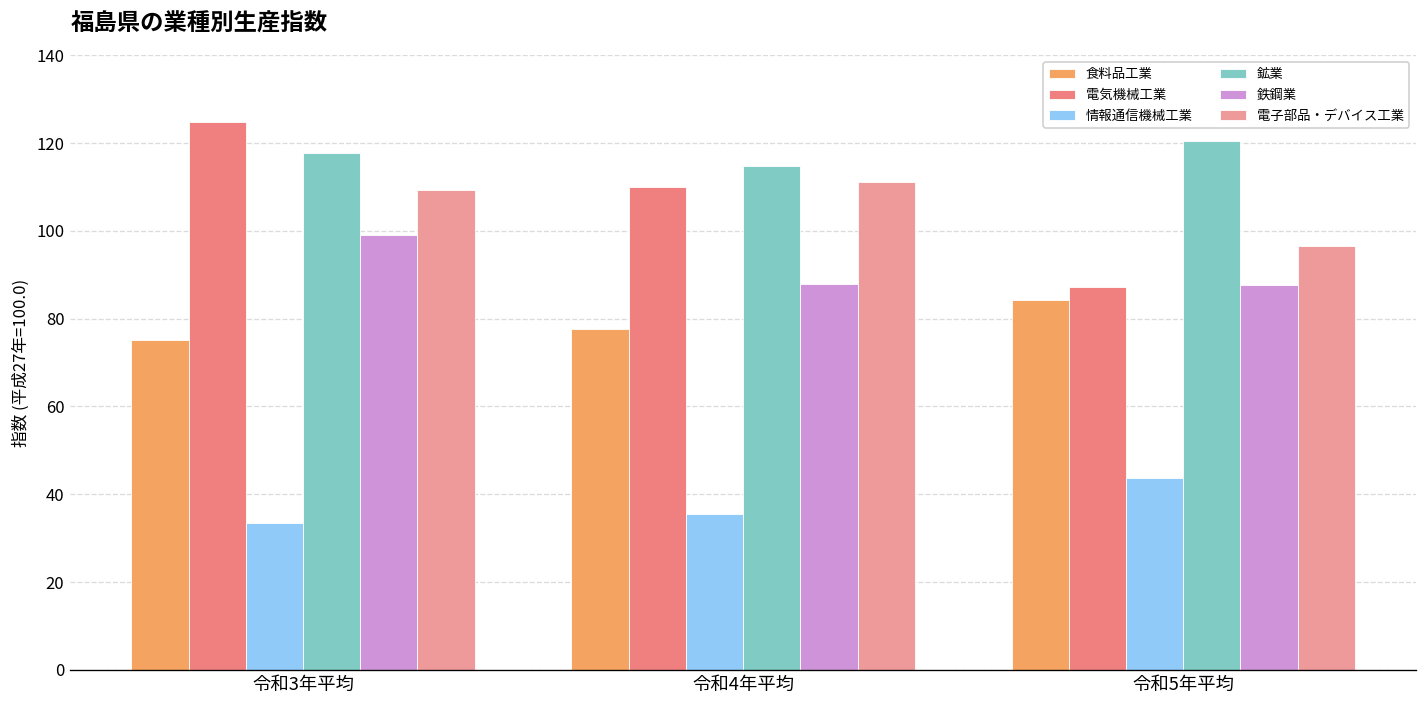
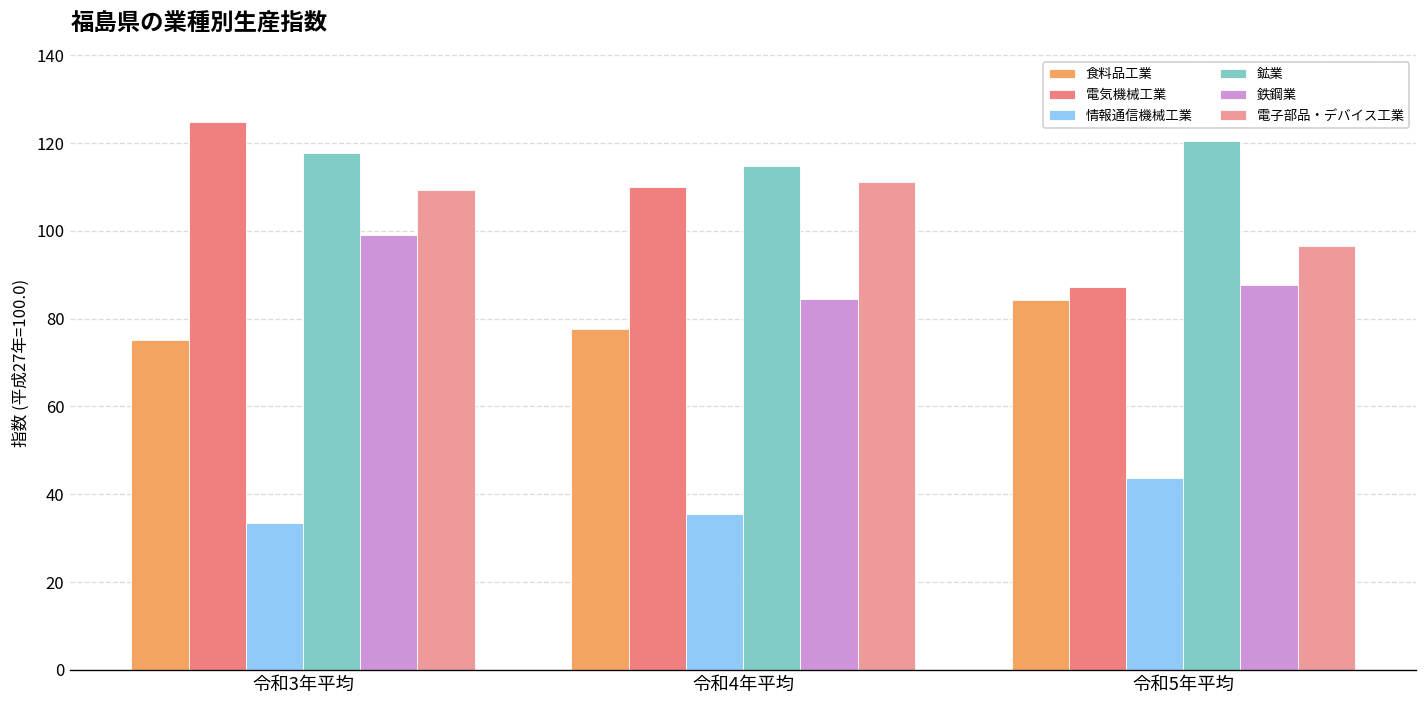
鉄鋼業, 令和4年平均: 88 -> 85
